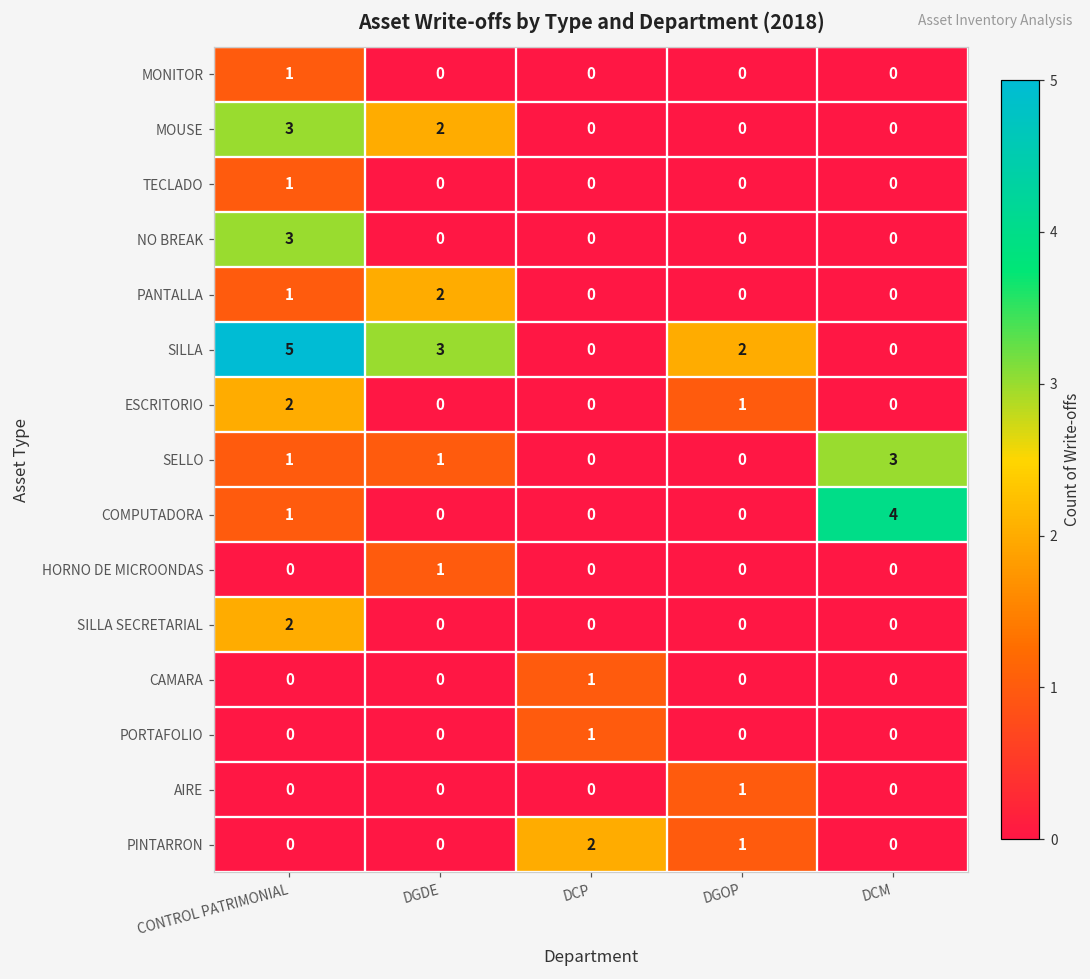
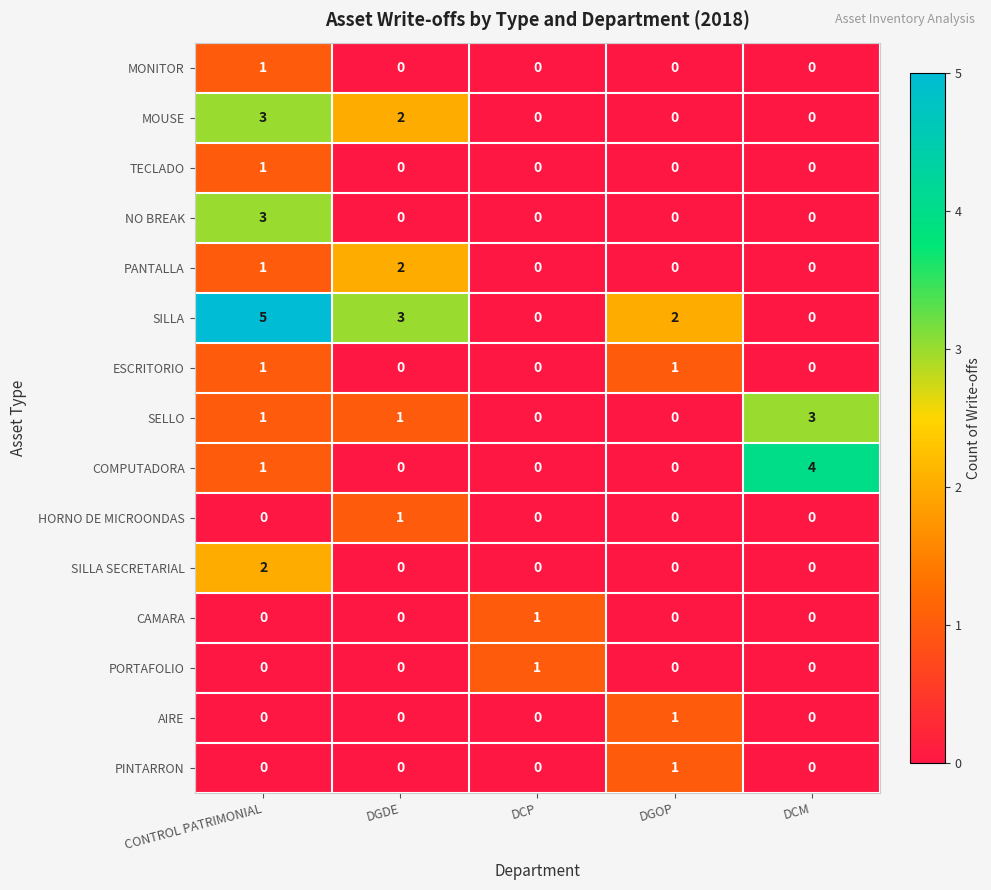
ESCRITORIO, CONTROL PATRIMONIAL: 2 -> 1
PINTARRON, DCP: 2 -> 0
